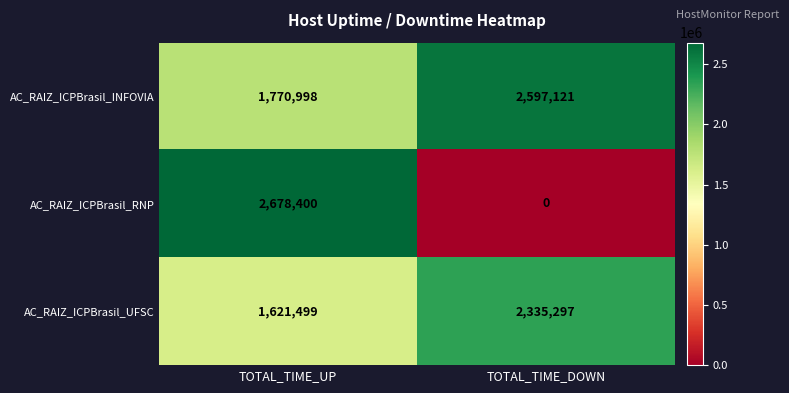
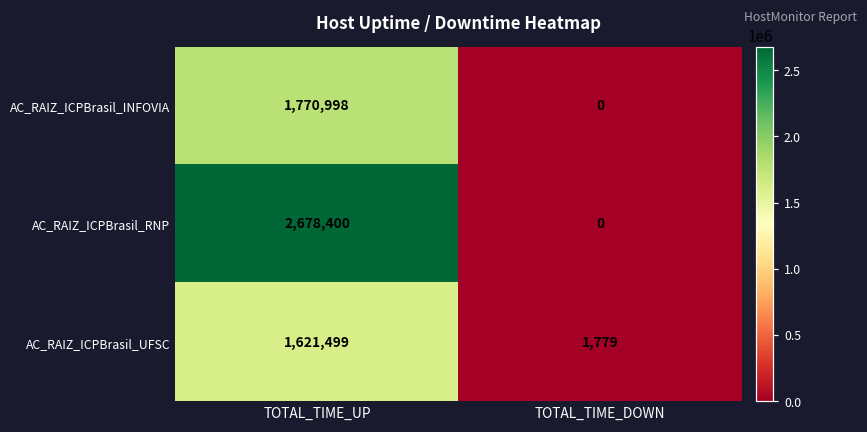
AC_RAIZ_ICPBrasil_INFOVIA, TOTAL_TIME_DOWN: 2,597,121 -> 0
AC_RAIZ_ICPBrasil_UFSC, TOTAL_TIME_DOWN: 2,335,297 -> 1,779
